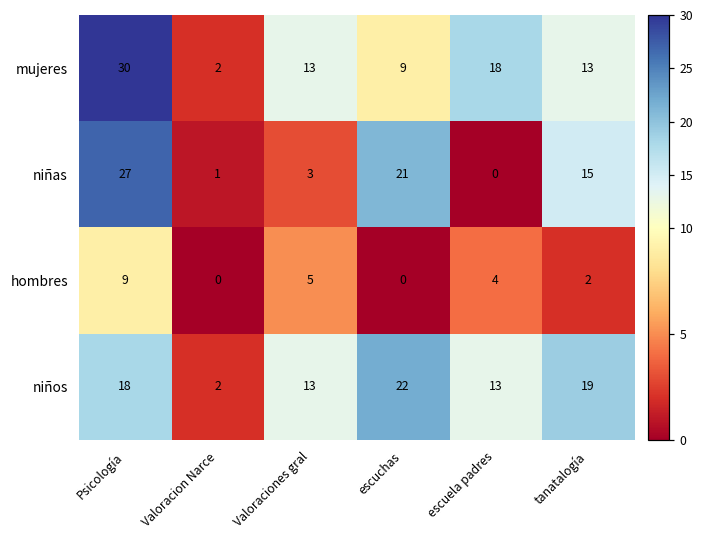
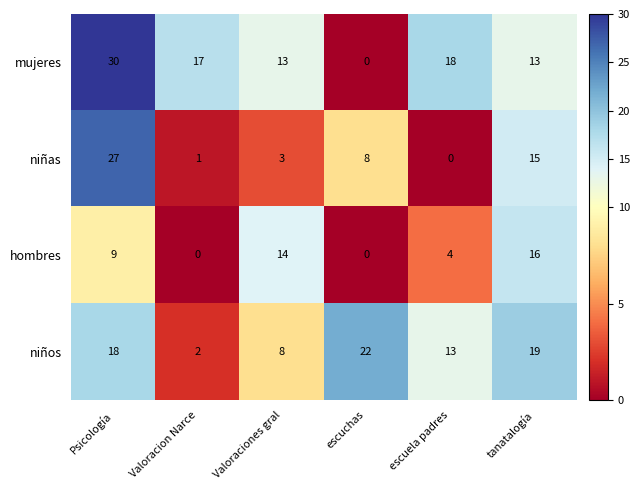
mujeres, Valoracion Narce: 2 -> 17
mujeres, escuchas: 9 -> 0
niñas, escuchas: 21 -> 8
hombres, Valoraciones gral: 5 -> 14
hombres, tanatalogía: 2 -> 16
niños, Valoraciones gral: 13 -> 8
